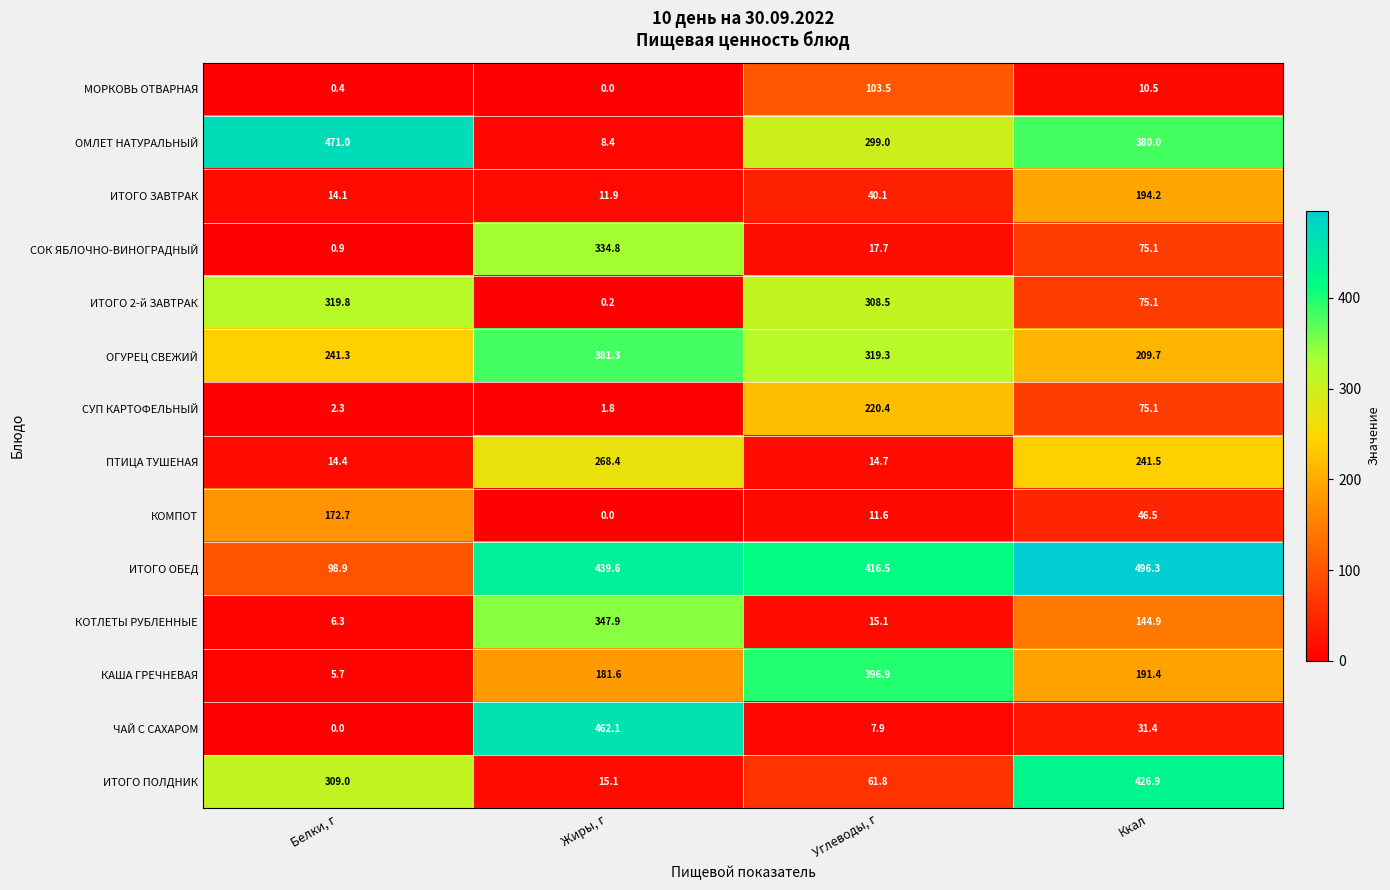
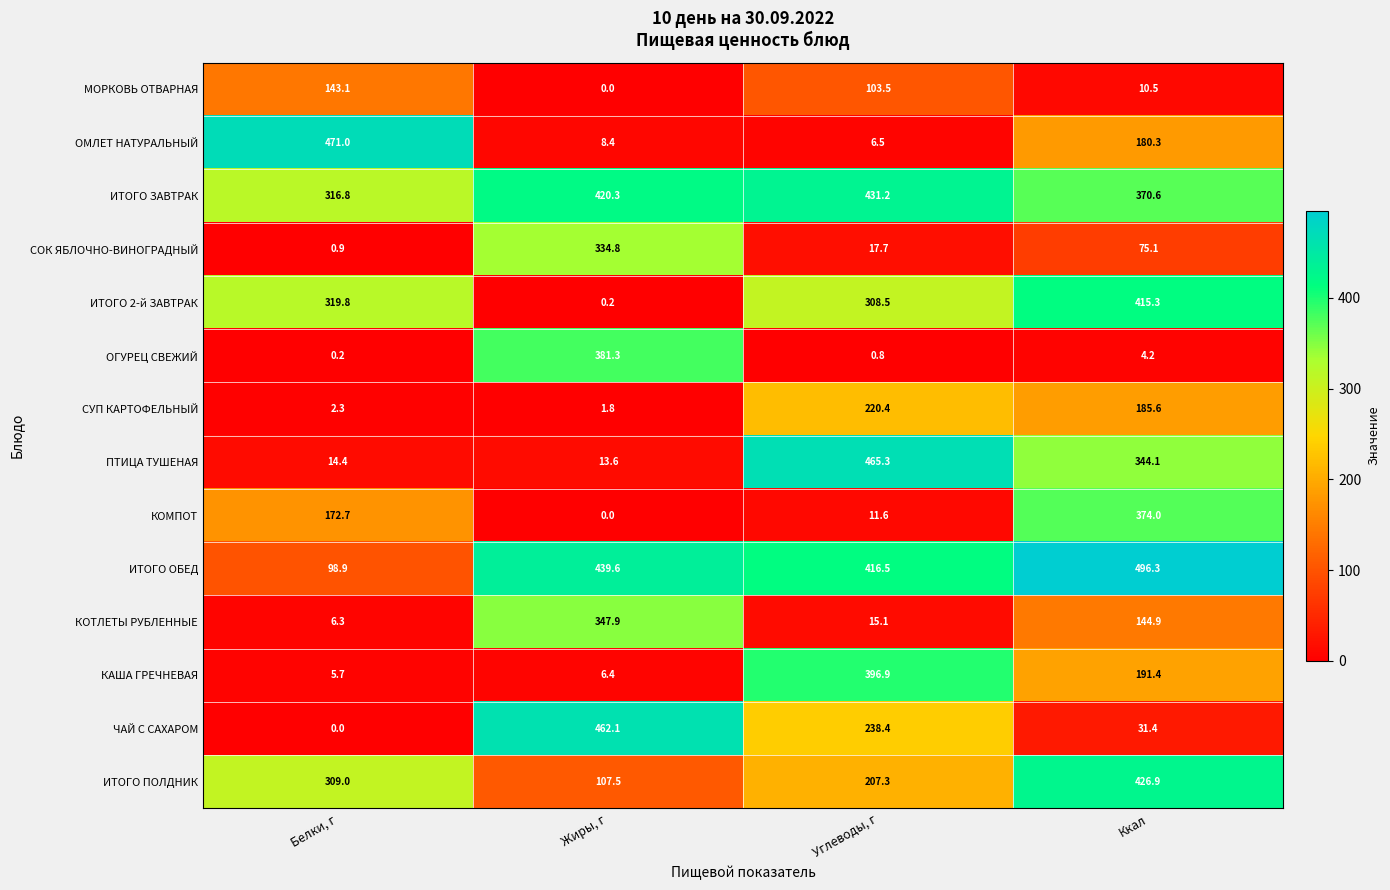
МОРКОВЬ ОТВАРНАЯ, Белки, г: 0.4 -> 143.1
ОМЛЕТ НАТУРАЛЬНЫЙ, Углеводы, г: 299.0 -> 6.5
ОМЛЕТ НАТУРАЛЬНЫЙ, Ккал: 380.0 -> 180.3
ИТОГО ЗАВТРАК, Белки, г: 14.1 -> 316.8
ИТОГО ЗАВТРАК, Жиры, г: 11.9 -> 420.3
ИТОГО ЗАВТРАК, Углеводы, г: 40.1 -> 431.2
ИТОГО ЗАВТРАК, Ккал: 194.2 -> 370.6
ИТОГО 2-й ЗАВТРАК, Ккал: 75.1 -> 415.3
ОГУРЕЦ СВЕЖИЙ, Белки, г: 241.3 -> 0.2
ОГУРЕЦ СВЕЖИЙ, Углеводы, г: 319.3 -> 0.8
ОГУРЕЦ СВЕЖИЙ, Ккал: 209.7 -> 4.2
СУП КАРТОФЕЛЬНЫЙ, Ккал: 75.1 -> 185.6
ПТИЦА ТУШЕНАЯ, Жиры, г: 268.4 -> 13.6
ПТИЦА ТУШЕНАЯ, Углеводы, г: 14.7 -> 465.3
ПТИЦА ТУШЕНАЯ, Ккал: 241.5 -> 344.1
КОМПОТ, Ккал: 46.5 -> 374.0
КАША ГРЕЧНЕВАЯ, Жиры, г: 181.6 -> 6.4
ЧАЙ С САХАРОМ, Углеводы, г: 7.9 -> 238.4
ИТОГО ПОЛДНИК, Жиры, г: 15.1 -> 107.5
ИТОГО ПОЛДНИК, Углеводы, г: 61.8 -> 207.3
